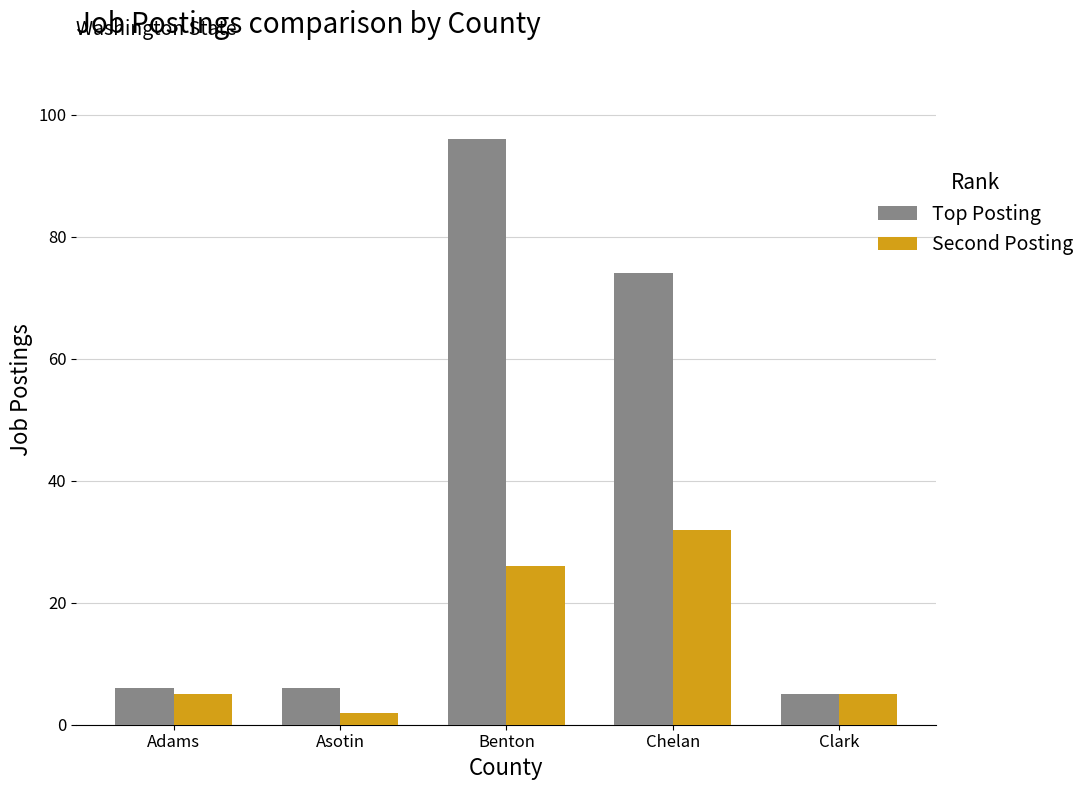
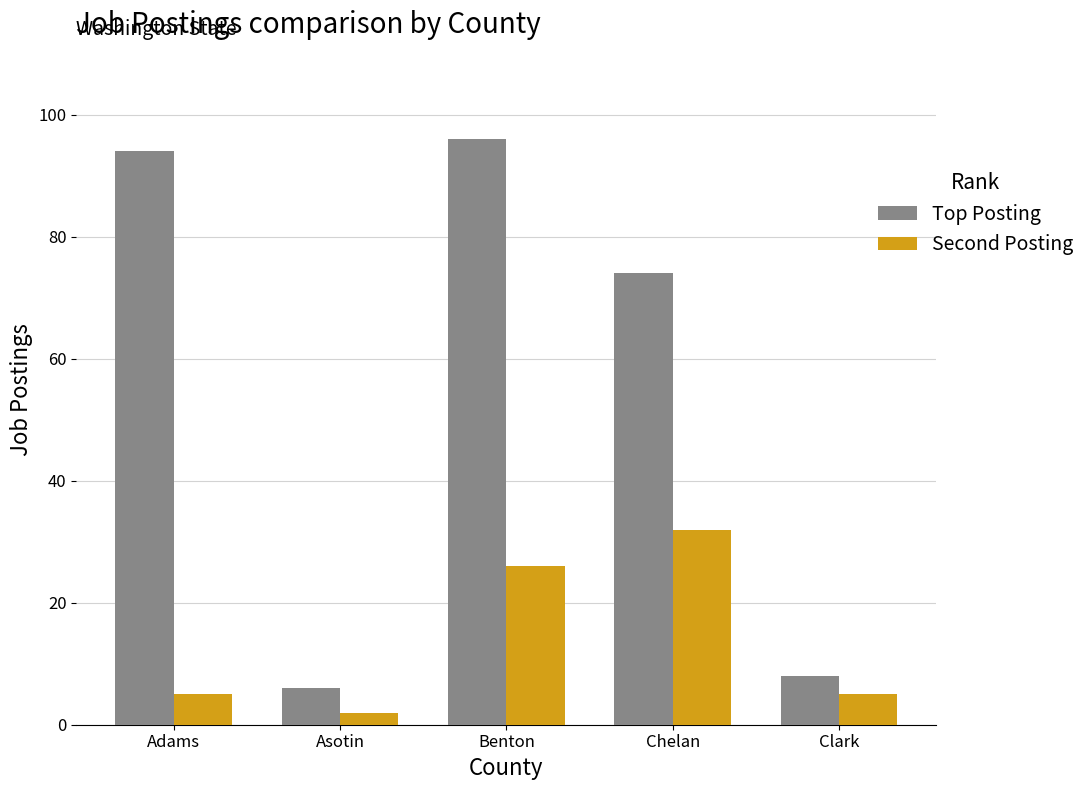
Top Posting, Adams: 6 -> 94
Top Posting, Clark: 5 -> 8
